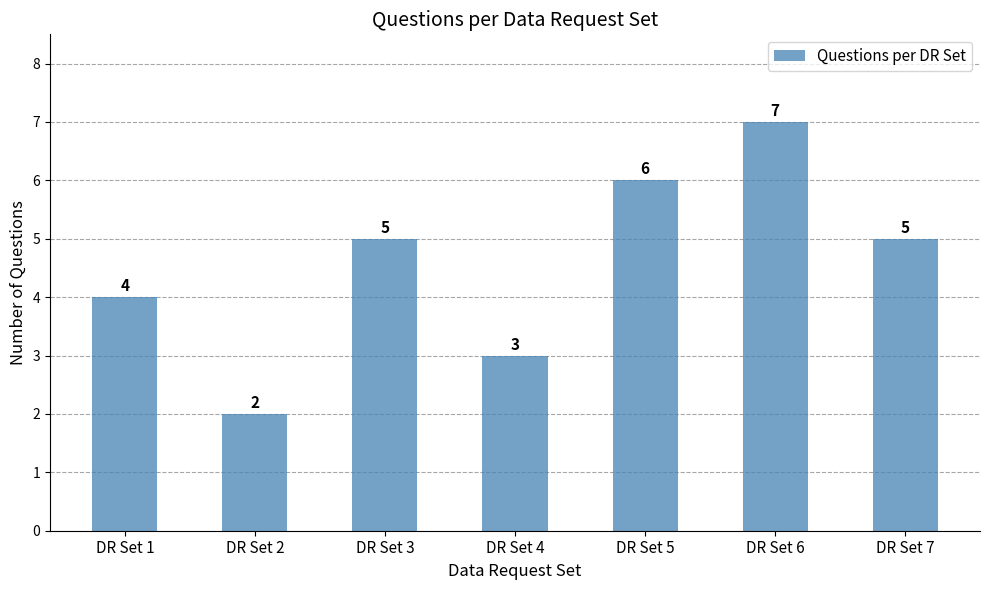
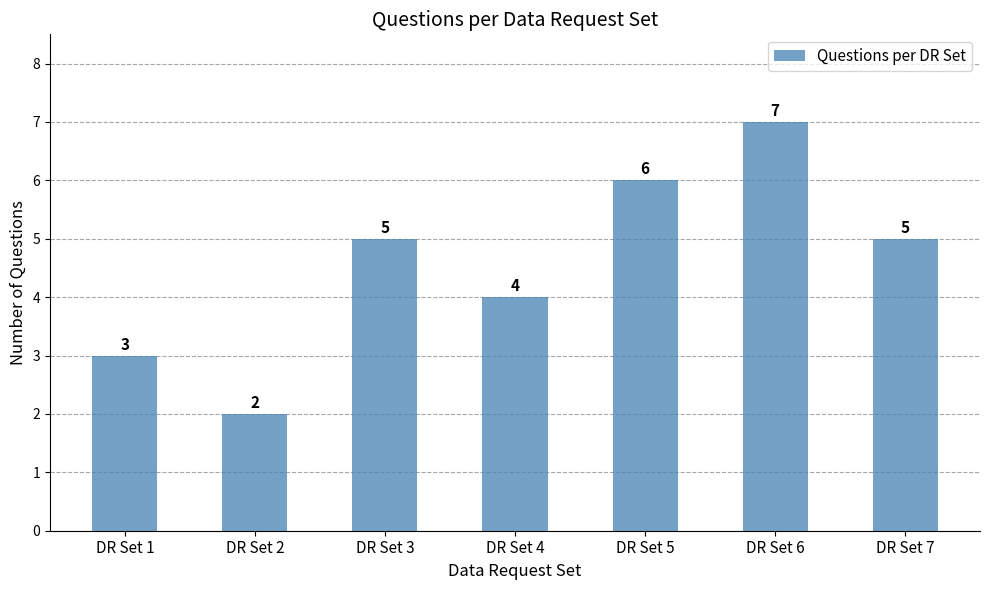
DR Set 1: 4 -> 3
DR Set 4: 3 -> 4
